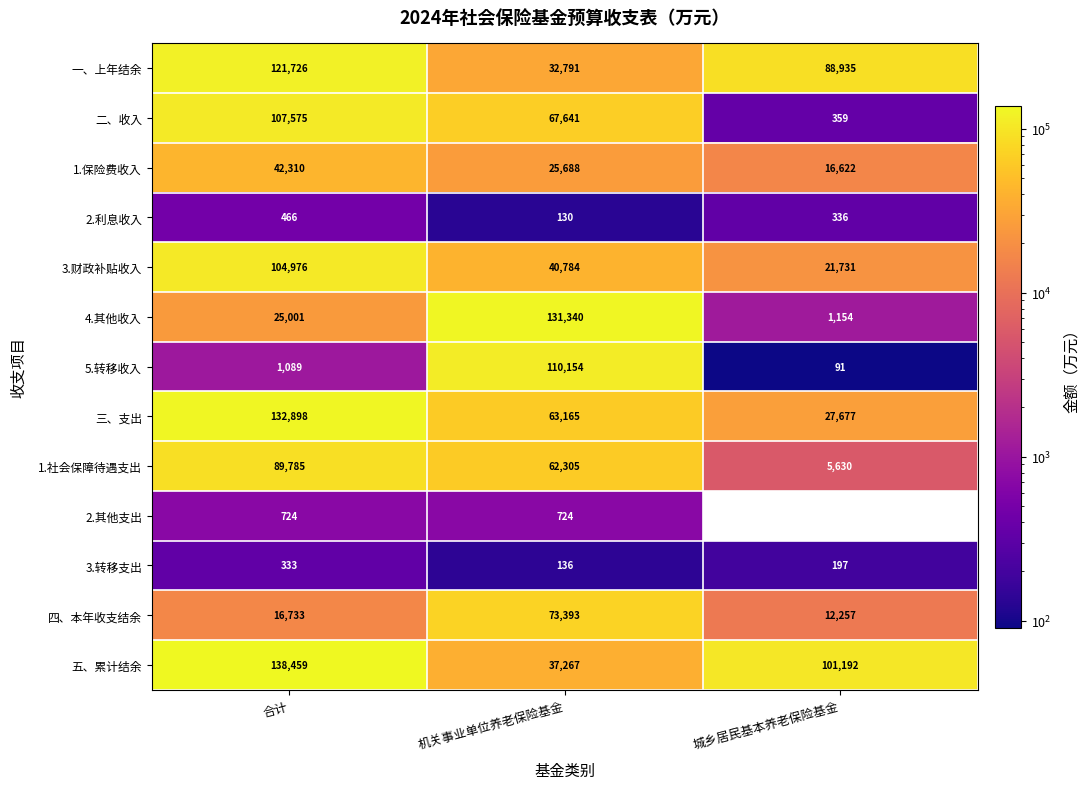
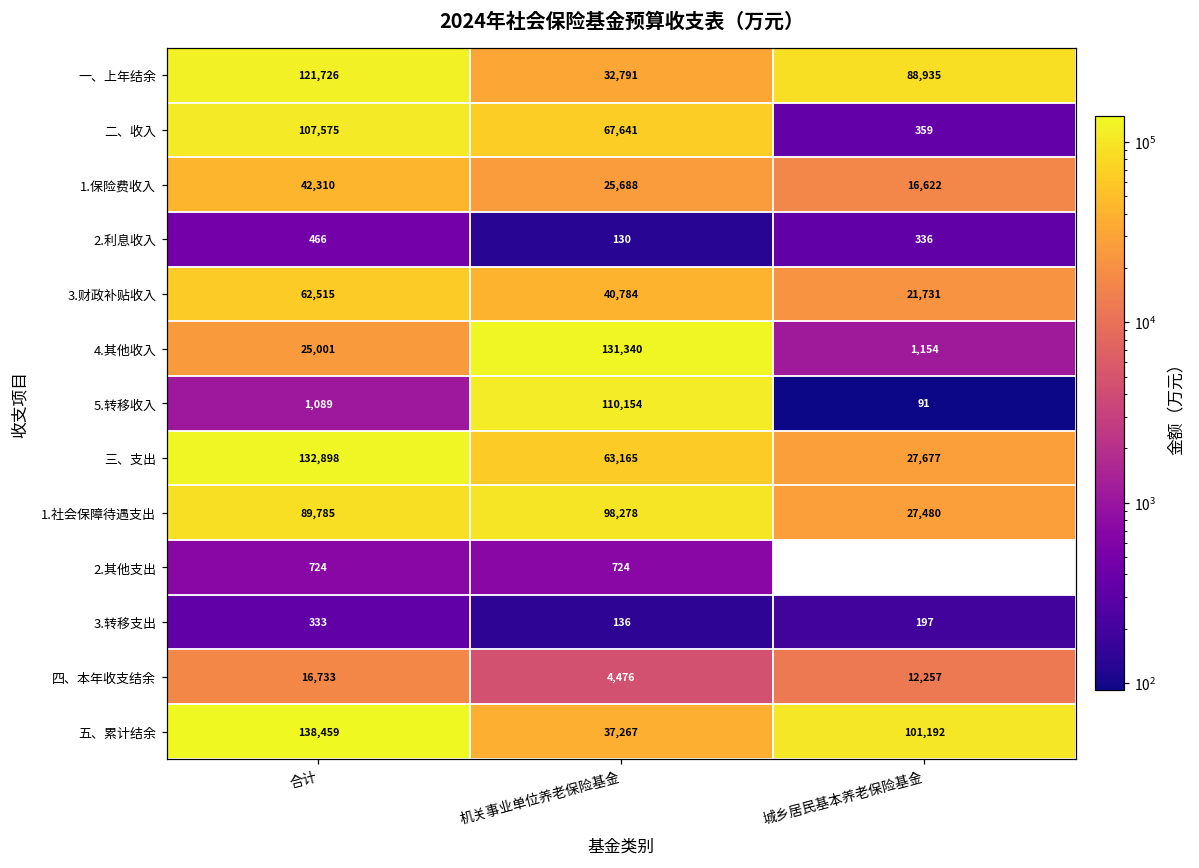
3.财政补贴收入, 合计: 104,976 -> 62,515
1.社会保障待遇支出, 机关事业单位养老保险基金: 62,305 -> 98,278
1.社会保障待遇支出, 城乡居民基本养老保险基金: 5,630 -> 27,480
四、本年收支结余, 机关事业单位养老保险基金: 73,393 -> 4,476
